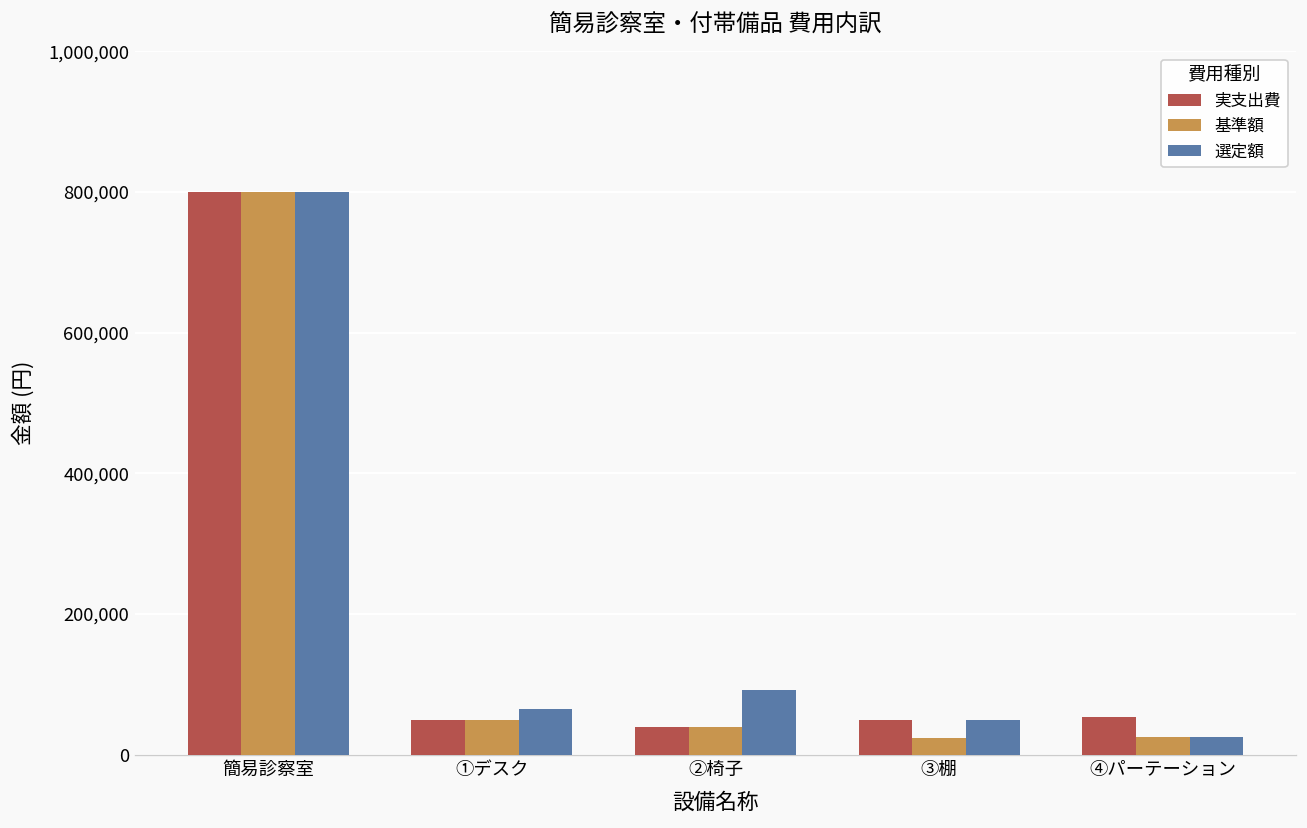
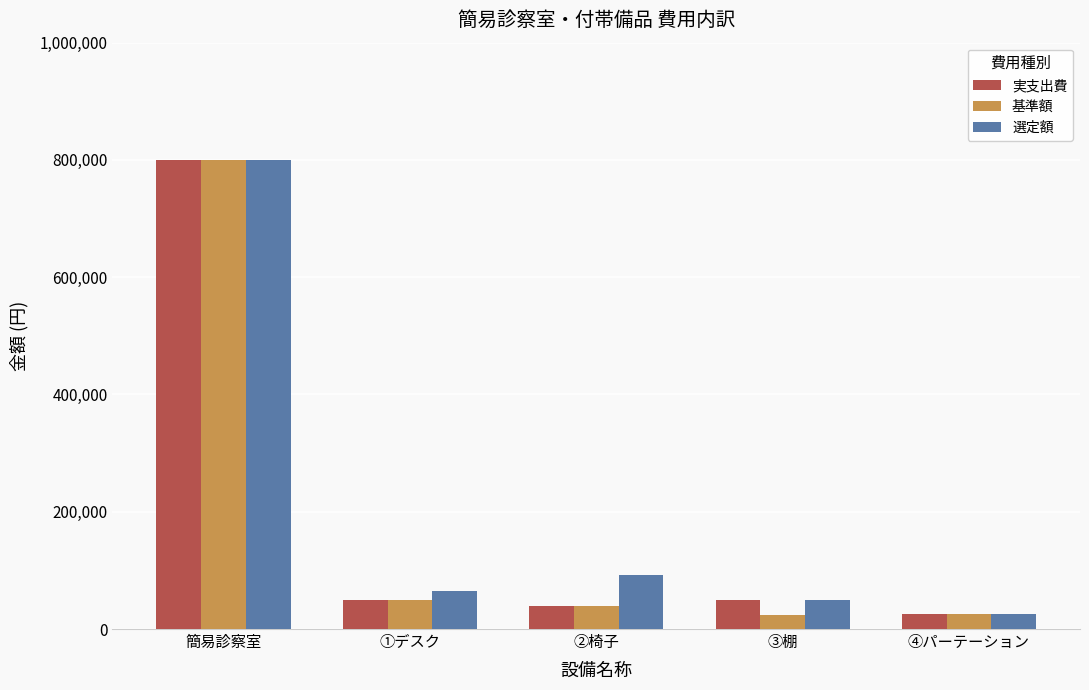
実支出費, ④パーテーション: 50,000 -> 30,000
